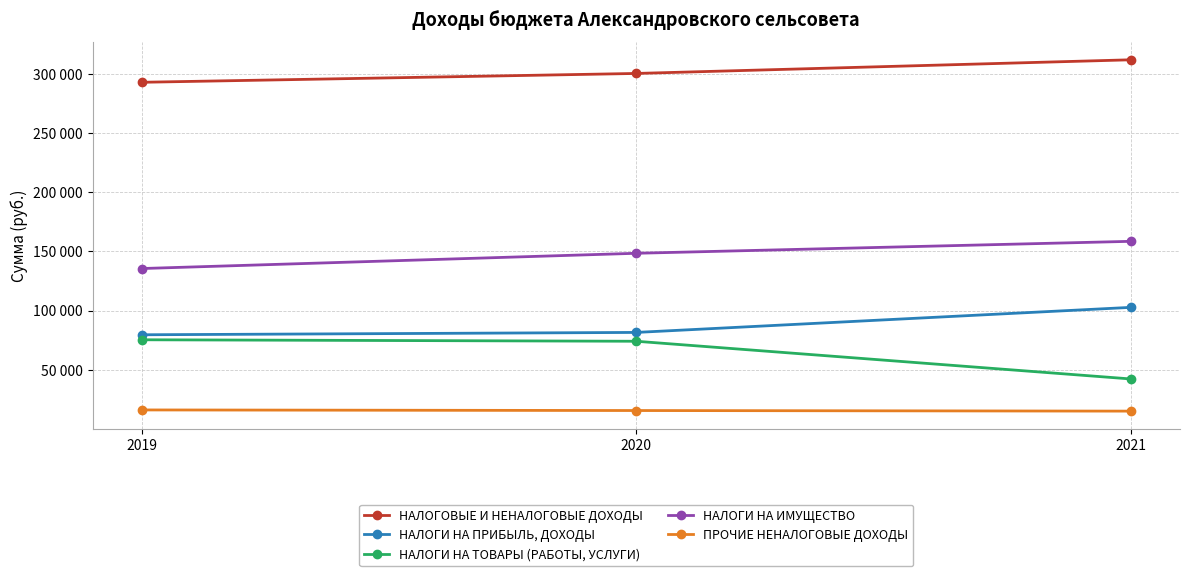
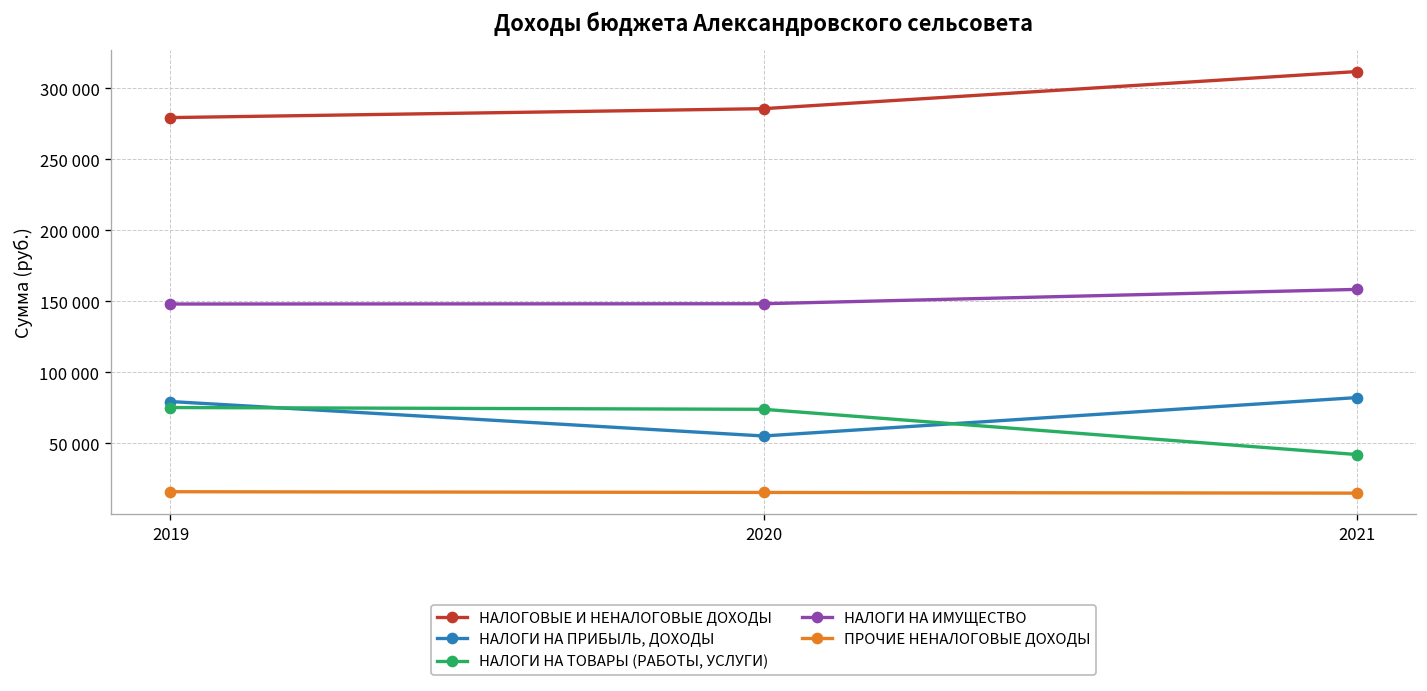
НАЛОГОВЫЕ И НЕНАЛОГОВЫЕ ДОХОДЫ, 2019: 293000 -> 279000
НАЛОГИ НА ИМУЩЕСТВО, 2019: 135000 -> 148000
НАЛОГОВЫЕ И НЕНАЛОГОВЫЕ ДОХОДЫ, 2020: 300000 -> 286000
НАЛОГИ НА ПРИБЫЛЬ, ДОХОДЫ, 2020: 81000 -> 55000
НАЛОГИ НА ПРИБЫЛЬ, ДОХОДЫ, 2021: 103000 -> 82000
